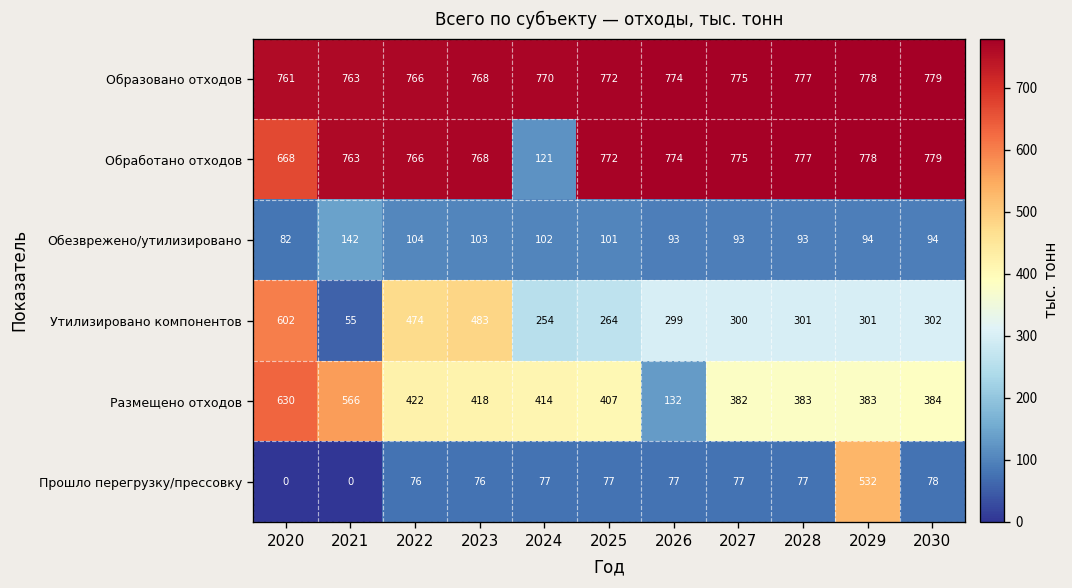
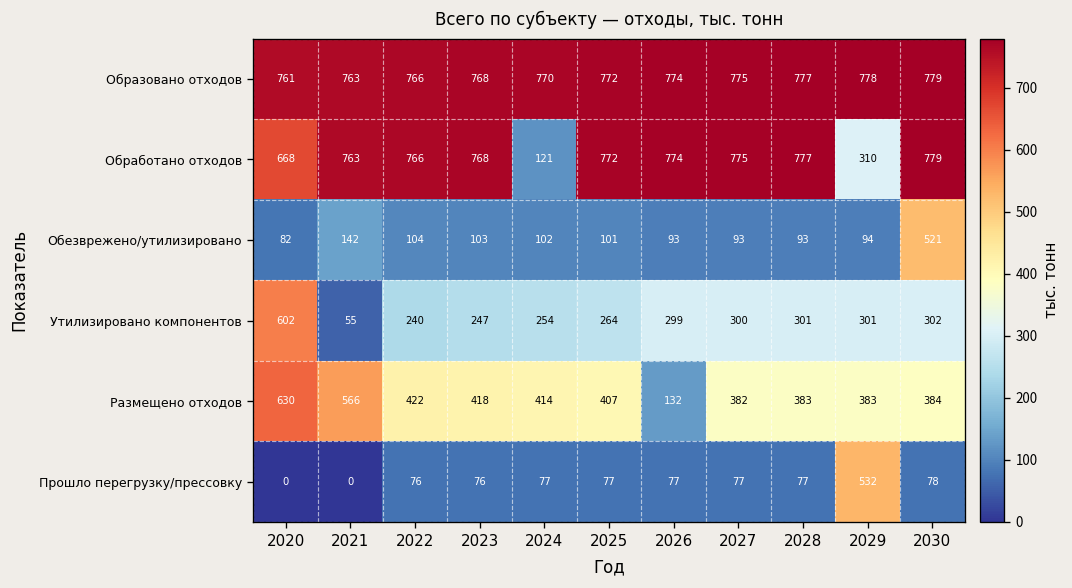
Обработано отходов, 2029: 778 -> 310
Обезврежено/утилизировано, 2030: 94 -> 521
Утилизировано компонентов, 2022: 474 -> 240
Утилизировано компонентов, 2023: 483 -> 247
